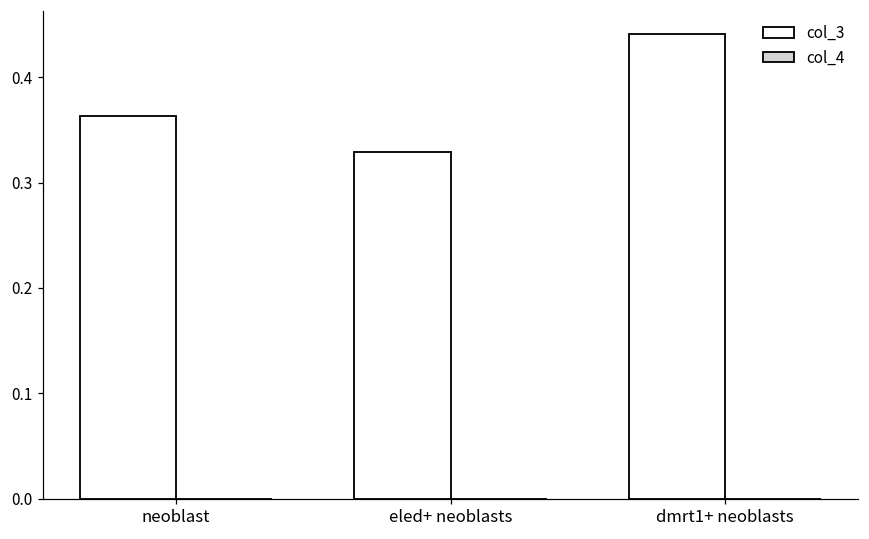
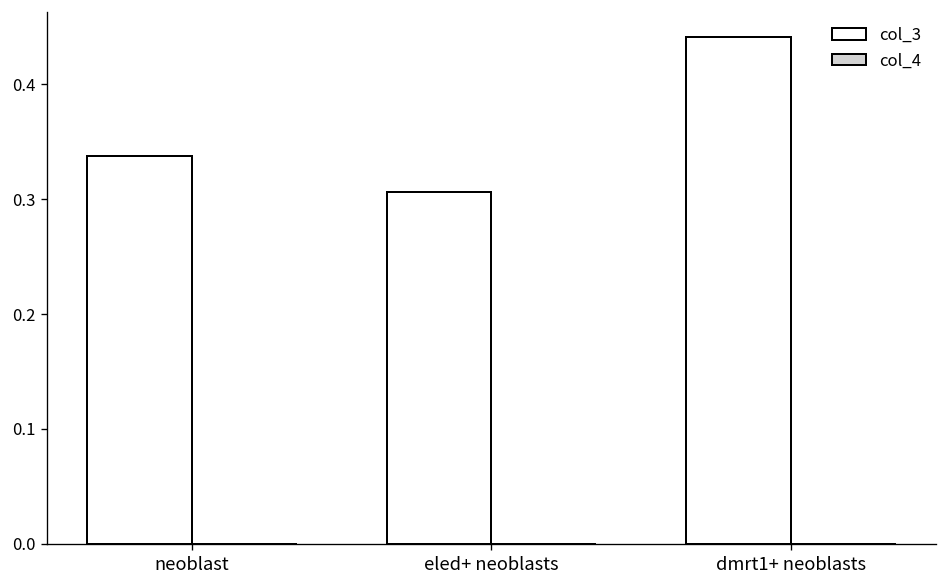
col_3, neoblast: 0.36 -> 0.34
col_3, eled+ neoblasts: 0.33 -> 0.31
